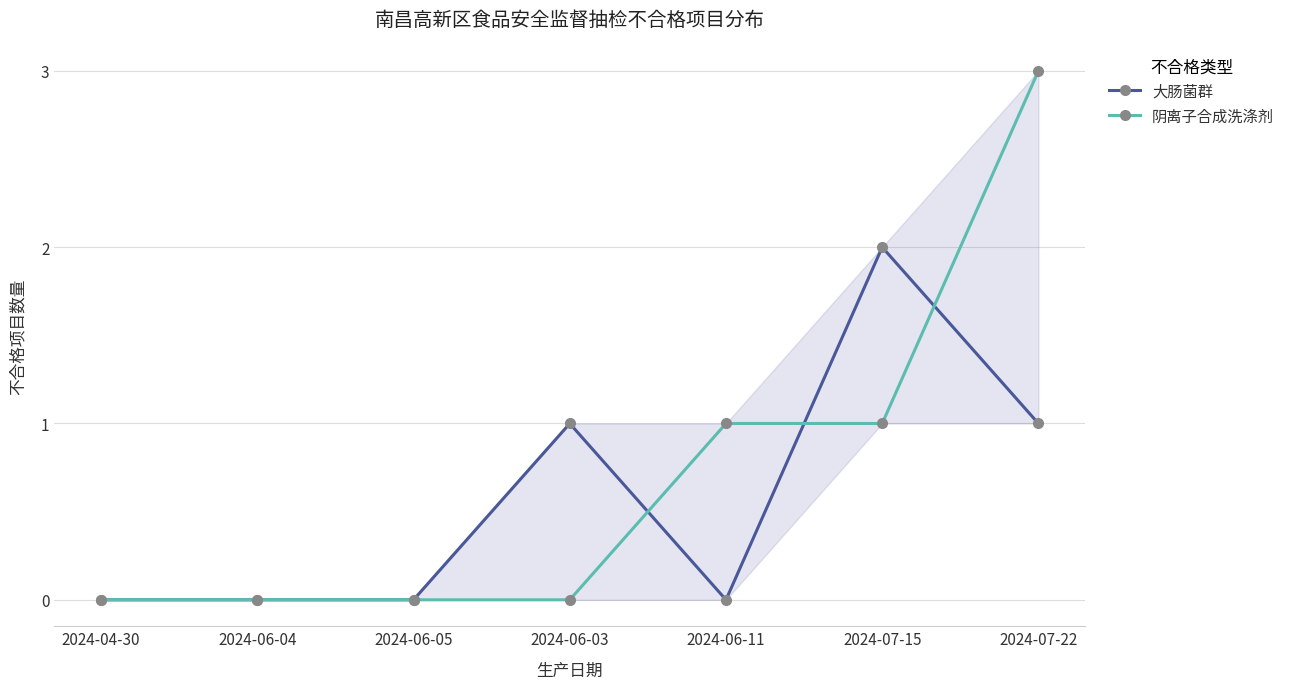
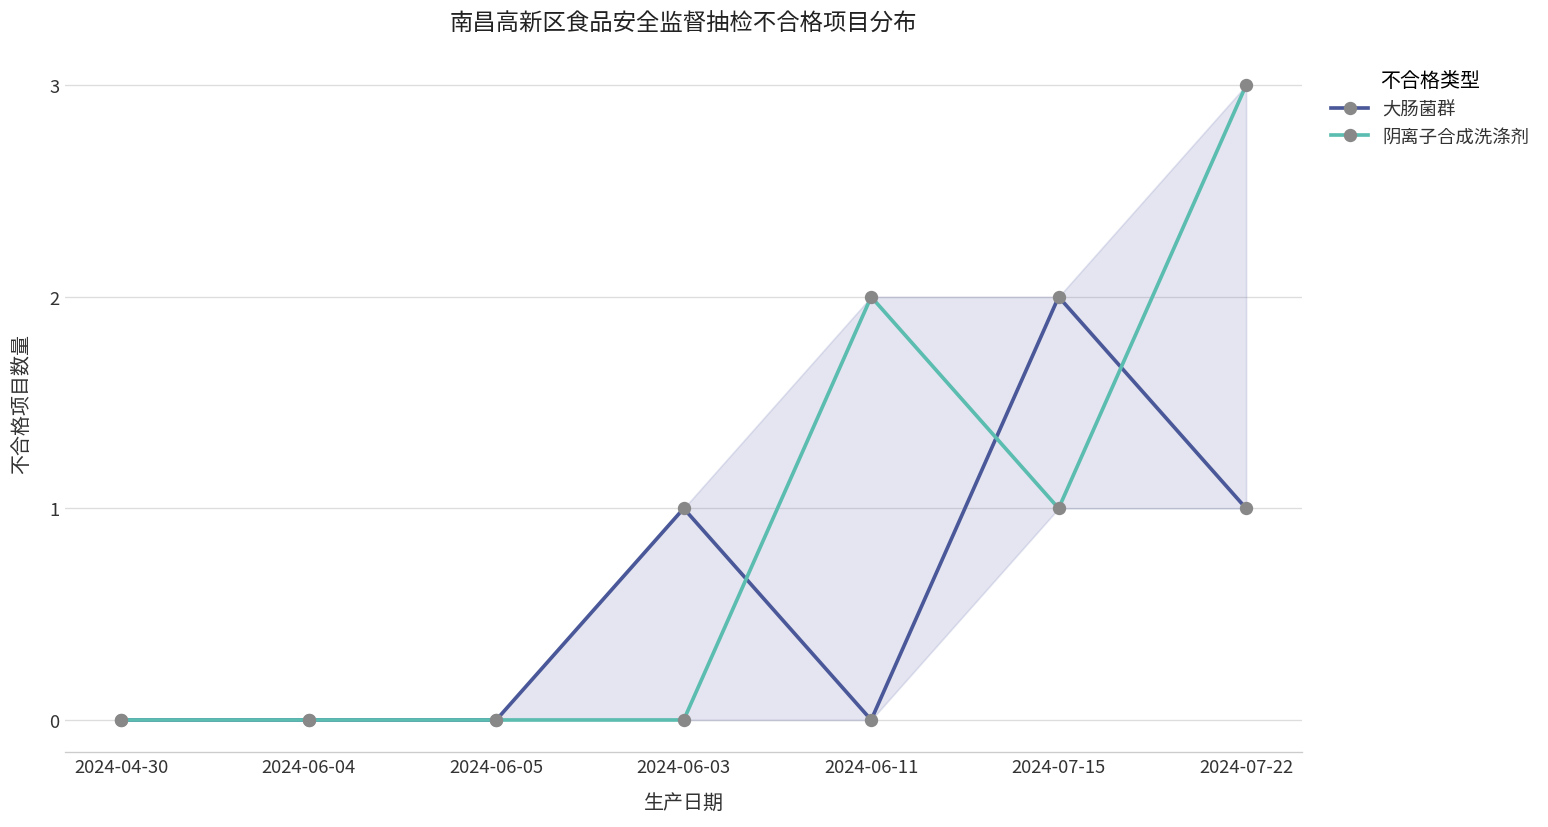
阴离子合成洗涤剂, 2024-06-11: 1 -> 2
